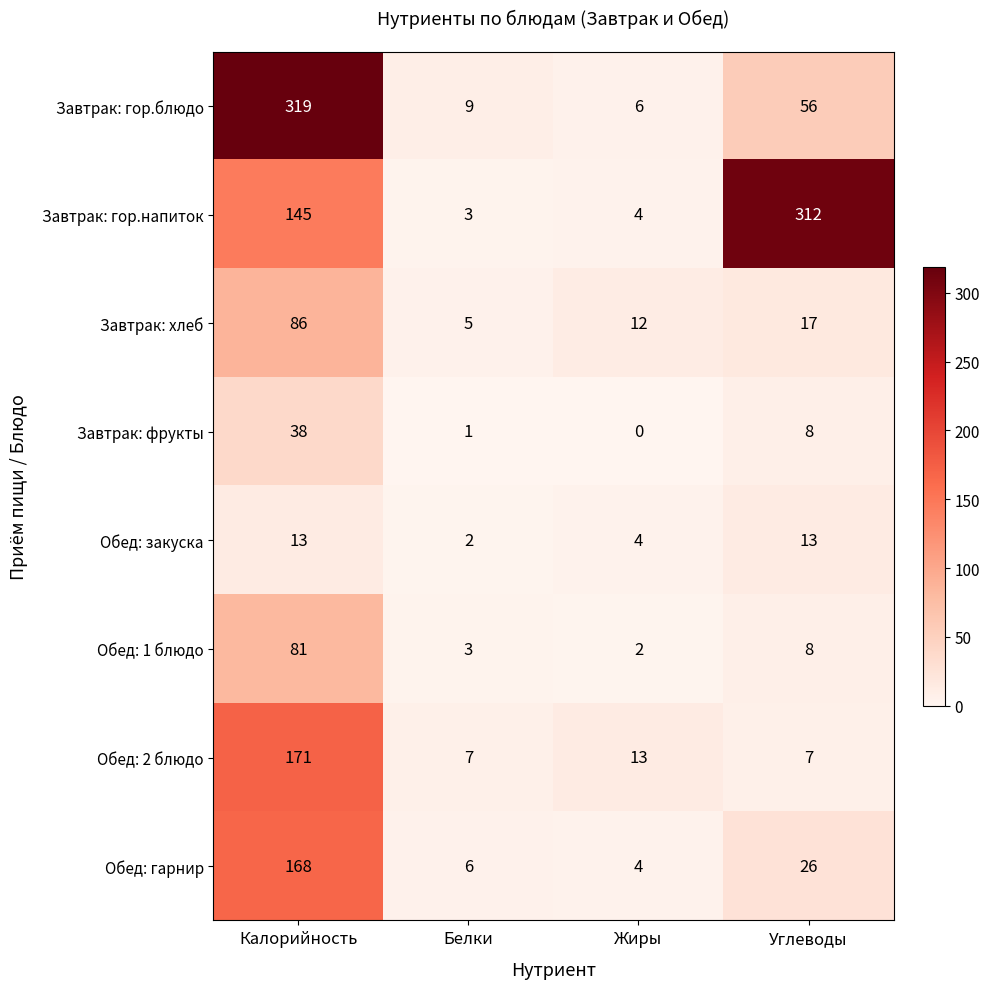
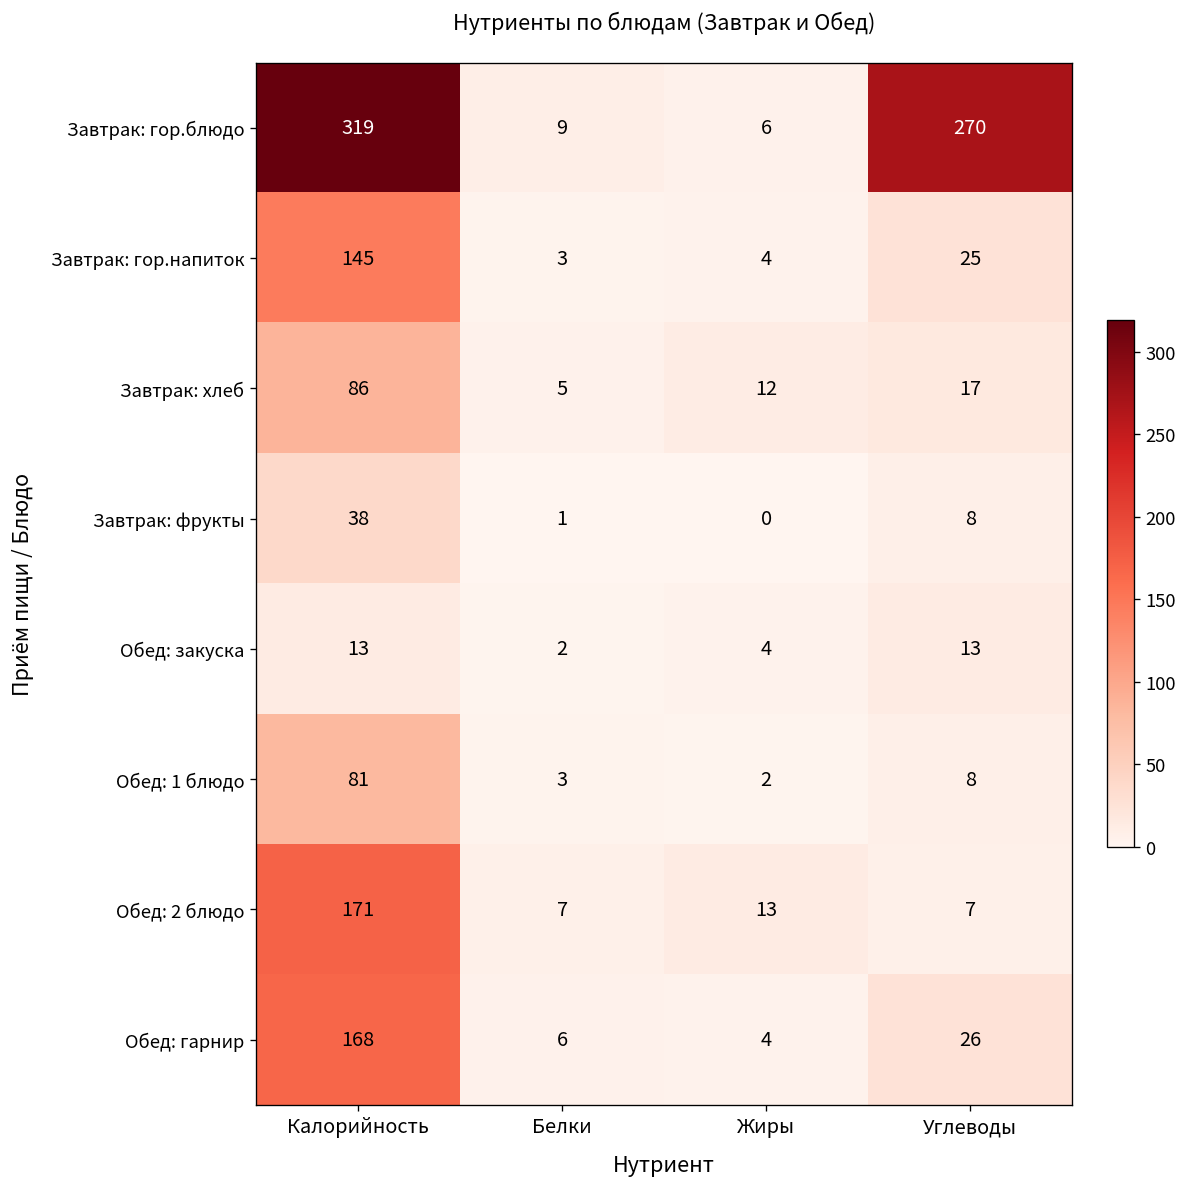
Завтрак: гор.блюдо, Углеводы: 56 -> 270
Завтрак: гор.напиток, Углеводы: 312 -> 25
